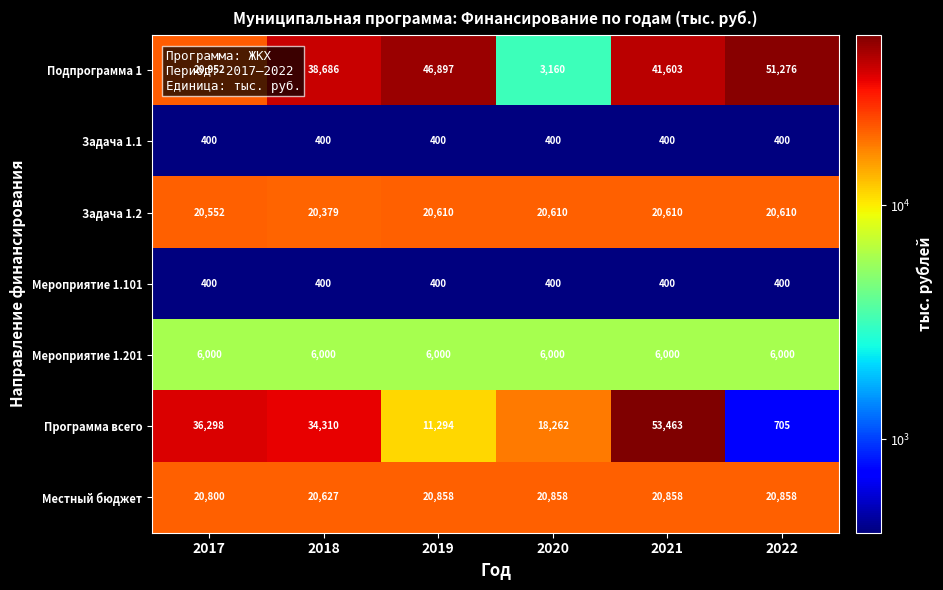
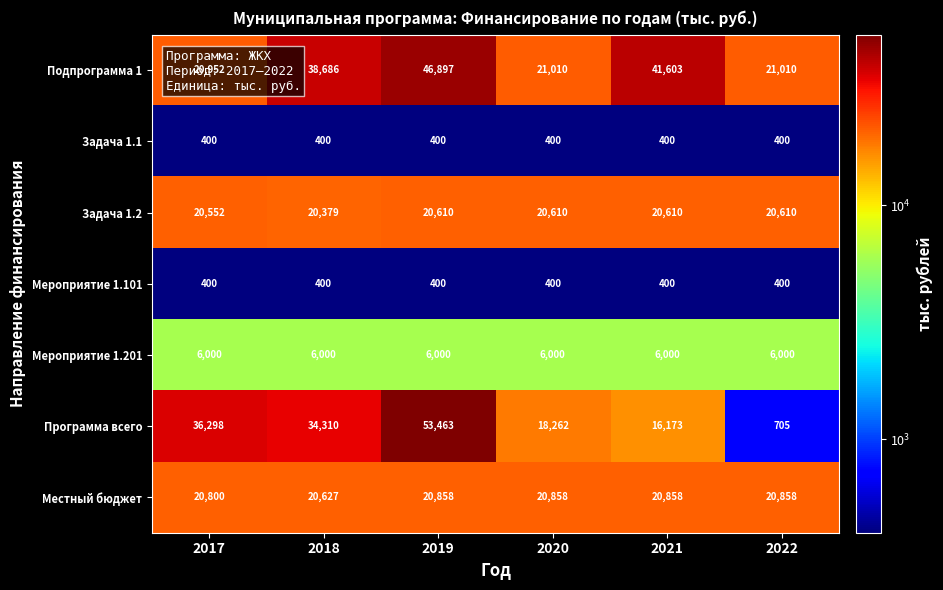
Подпрограмма 1, 2020: 3,160 -> 21,010
Подпрограмма 1, 2022: 51,276 -> 21,010
Программа всего, 2019: 11,294 -> 53,463
Программа всего, 2021: 53,463 -> 16,173
